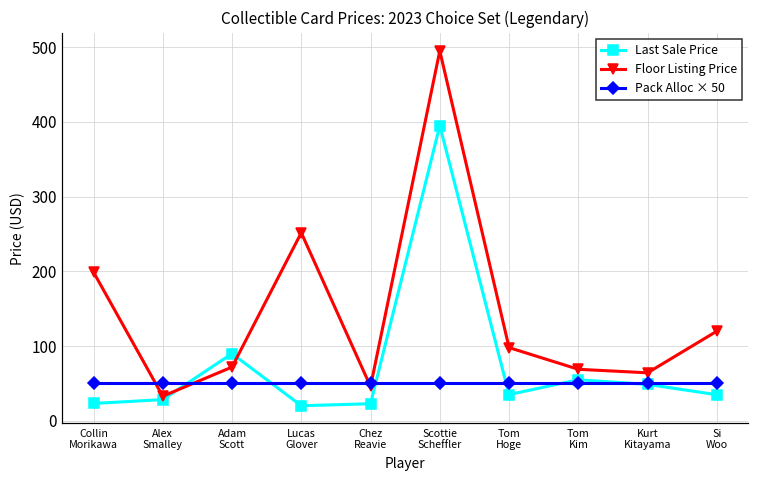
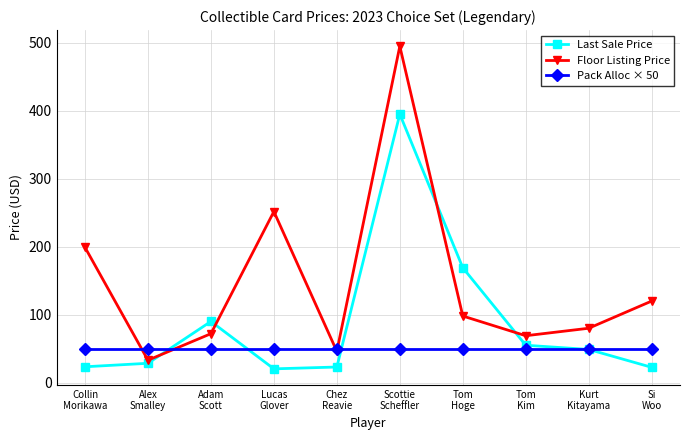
Last Sale Price, Tom Hoge: 40 -> 170
Floor Listing Price, Kurt Kitayama: 60 -> 80
Last Sale Price, Si Woo: 40 -> 20
